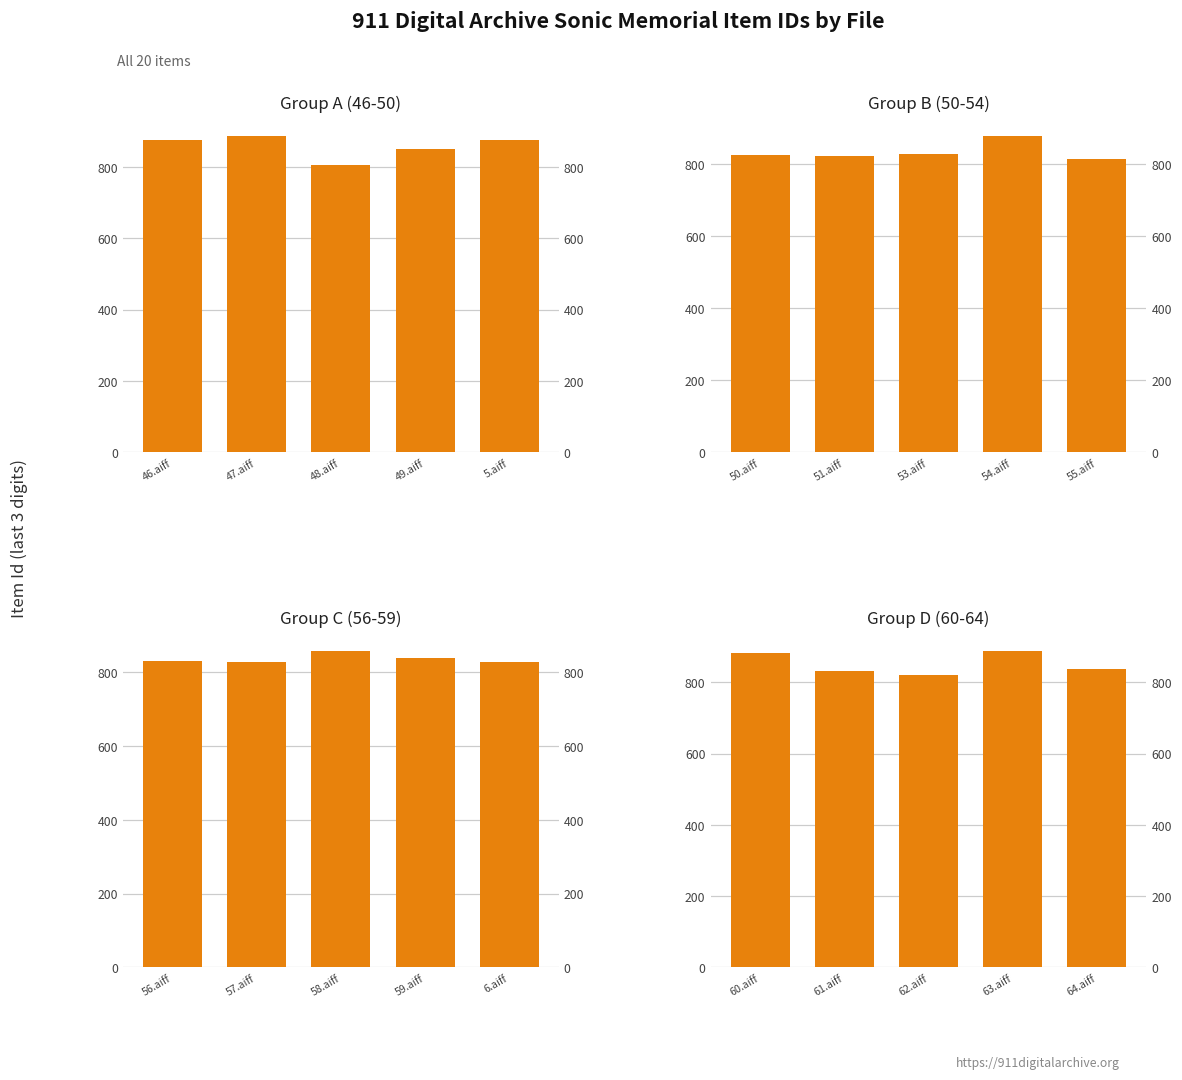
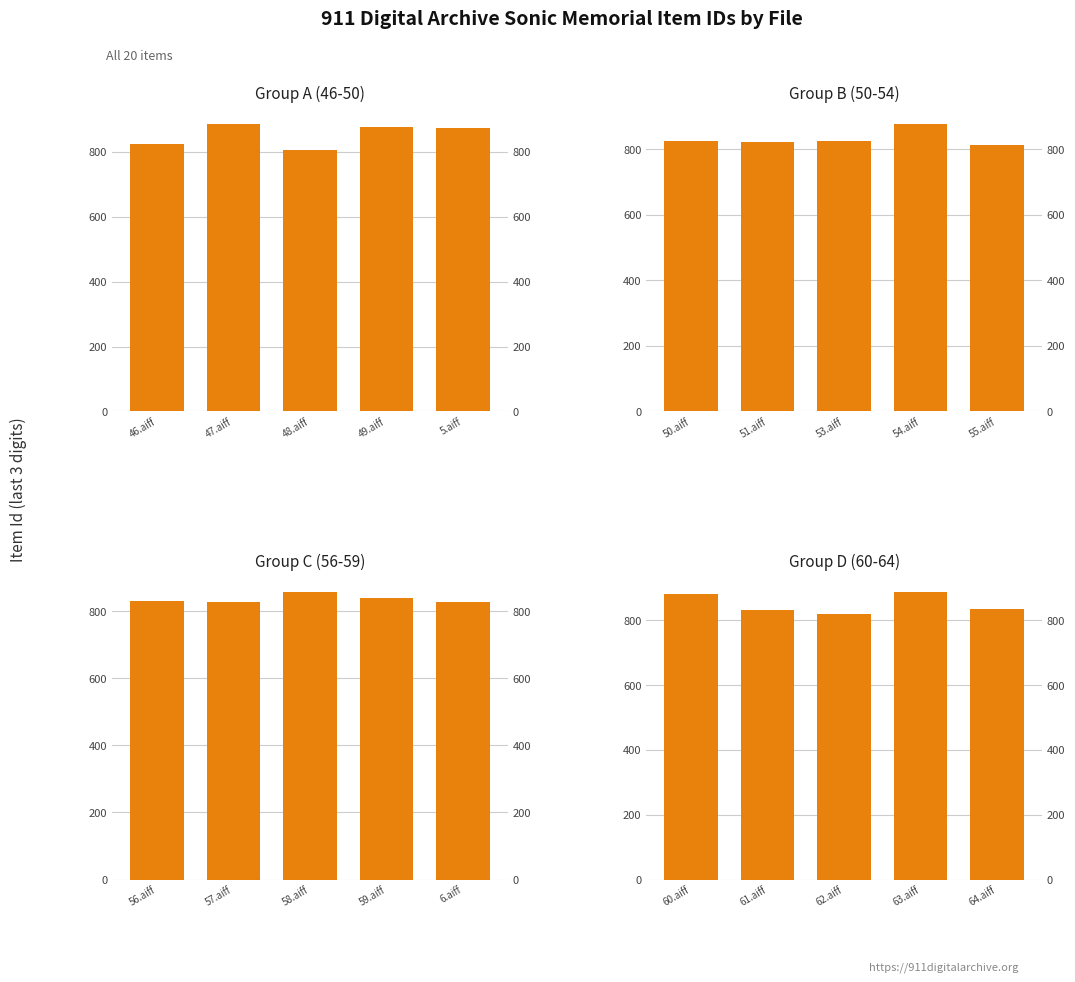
Group A (46-50), 46.aiff: 870 -> 820
Group A (46-50), 49.aiff: 850 -> 880
